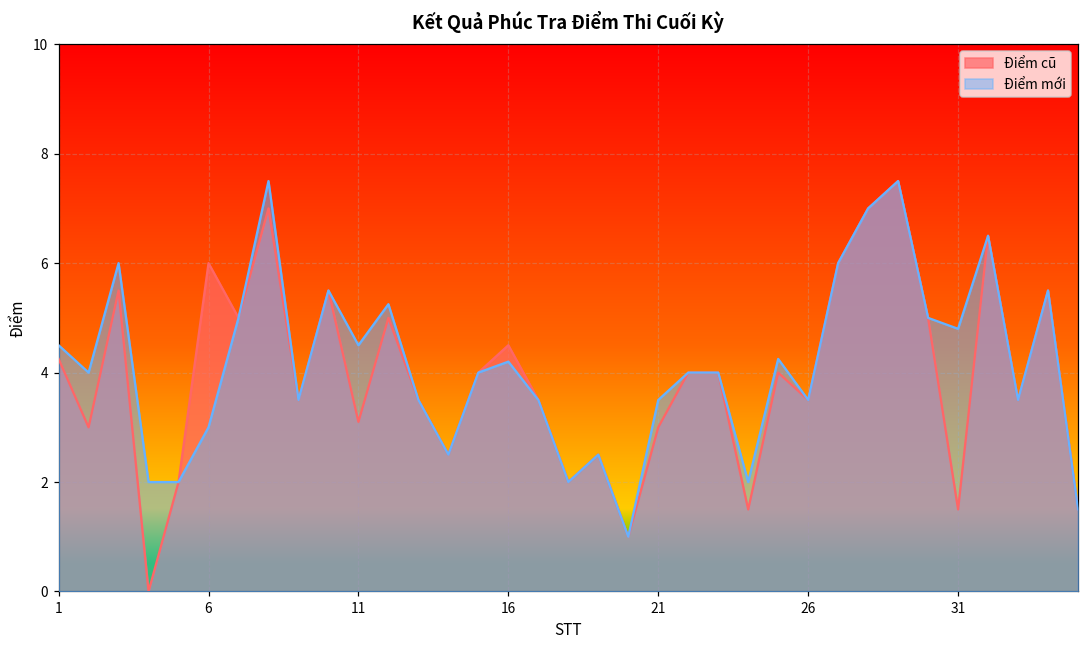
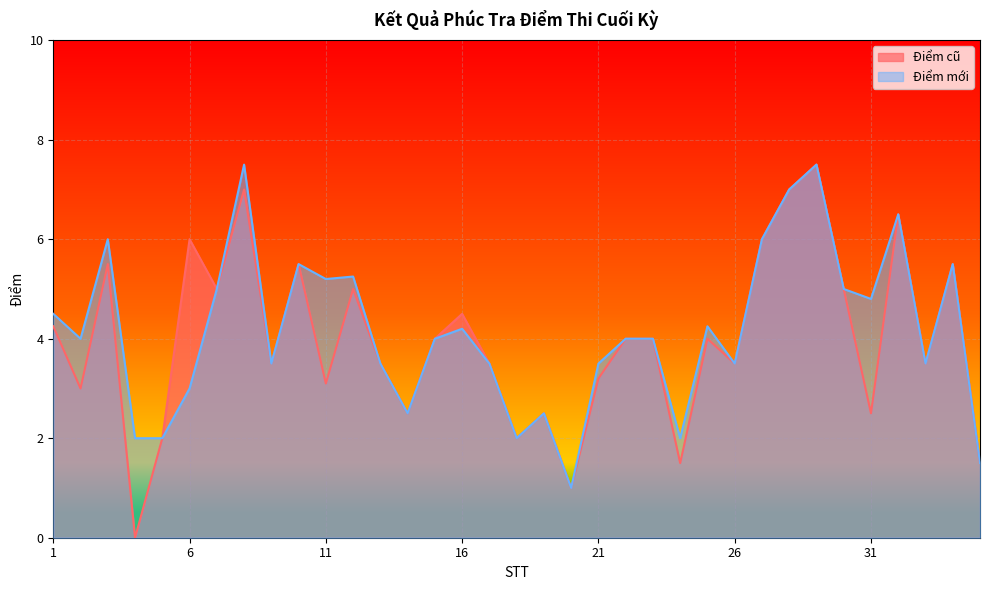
Điểm mới, 11: 4.5 -> 5.2
Điểm cũ, 21: 3.0 -> 3.2
Điểm cũ, 31: 1.5 -> 2.5
